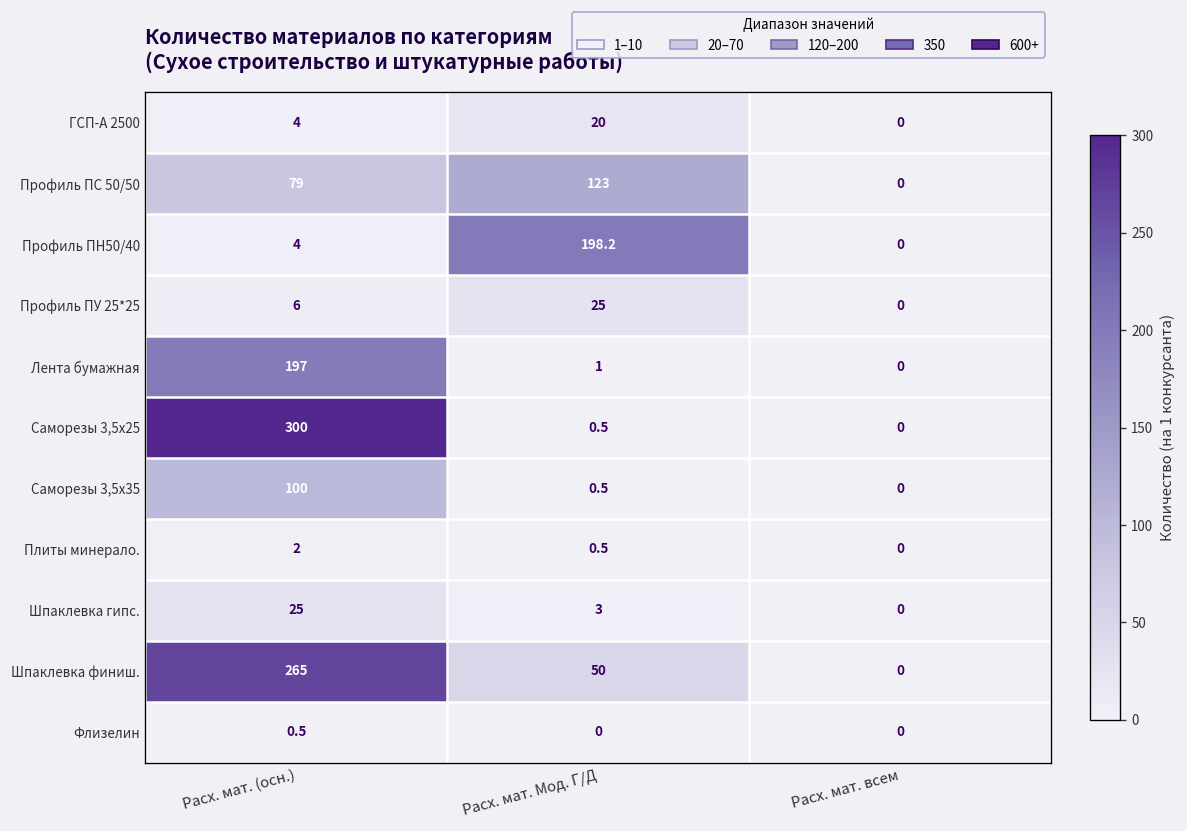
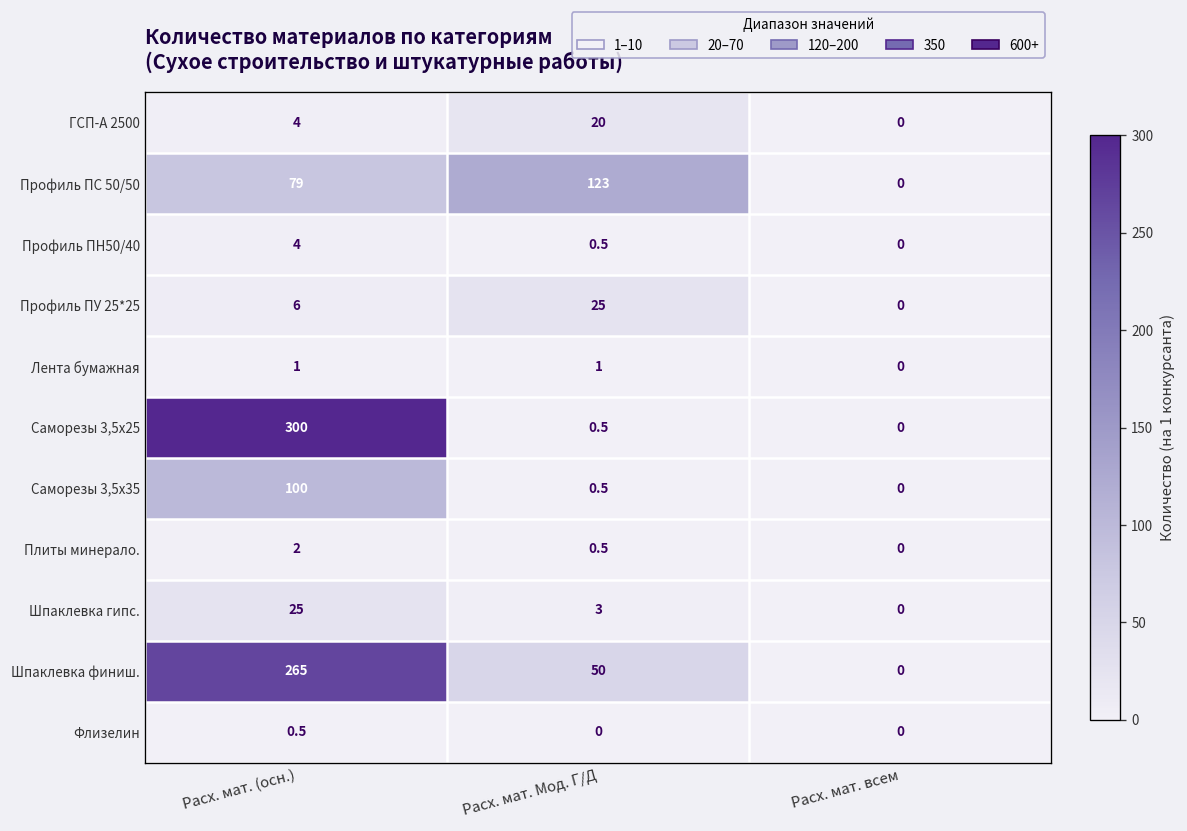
Профиль ПН50/40, Расх. мат. Мод. Г/Д: 198.2 -> 0.5
Лента бумажная, Расх. мат. (осн.): 197 -> 1
